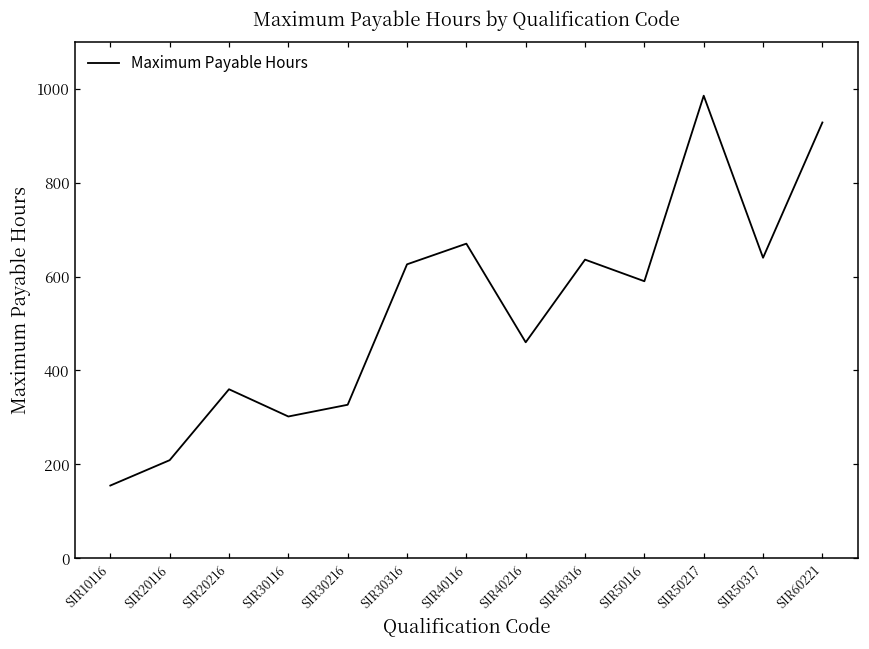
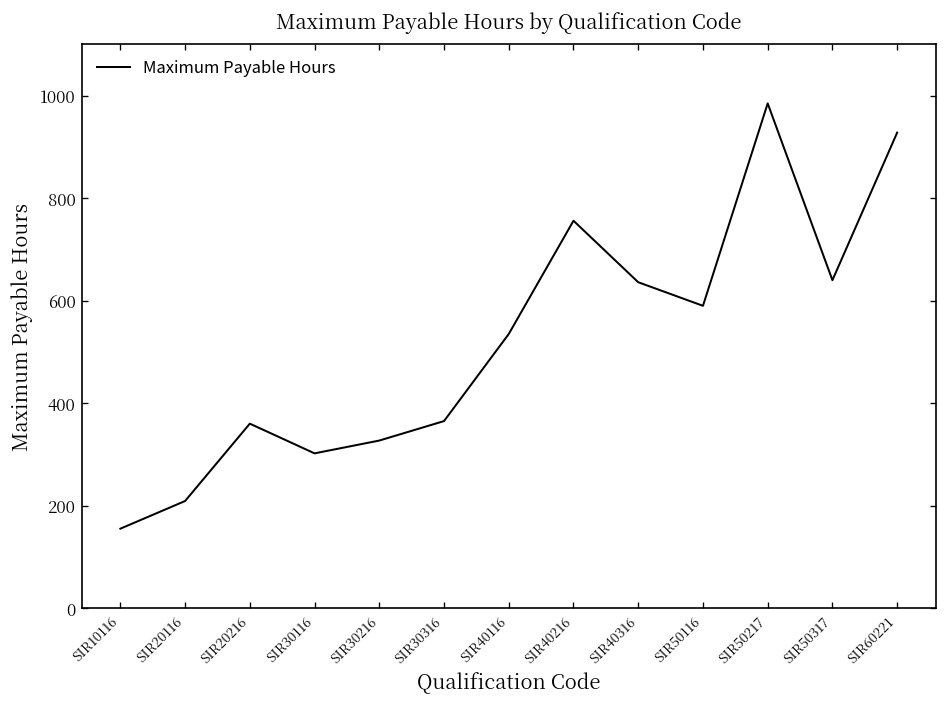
SIR30316: 630 -> 370
SIR40116: 670 -> 540
SIR40216: 460 -> 760
